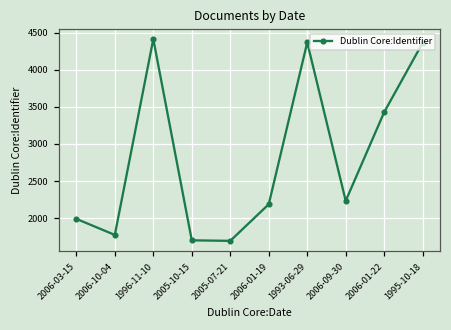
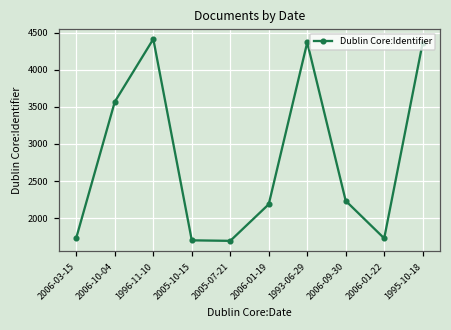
2006-03-15: 2000 -> 1700
2006-10-04: 1800 -> 3600
2006-01-22: 3400 -> 1700
